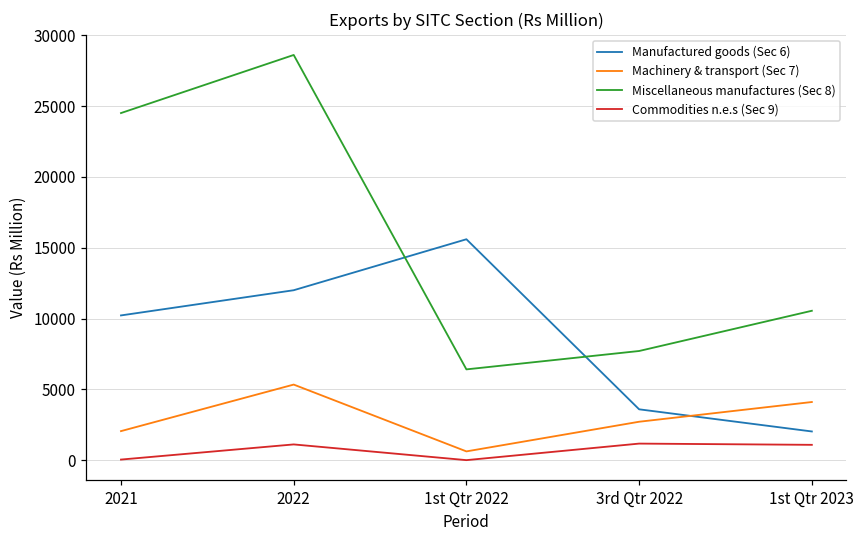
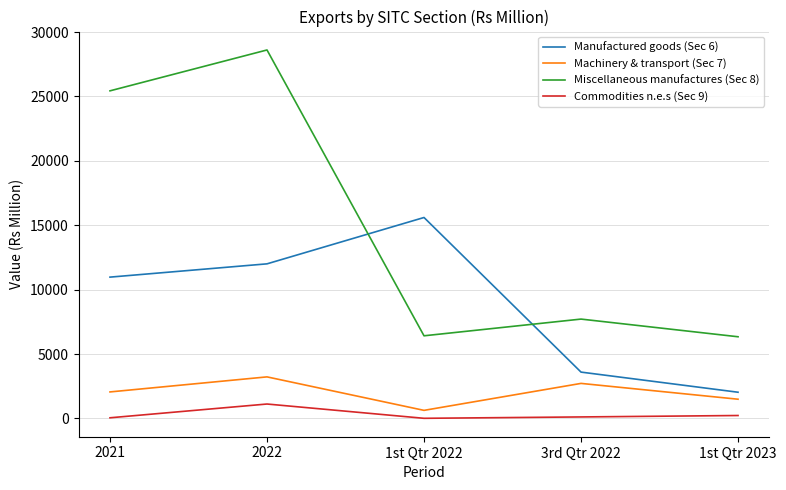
Manufactured goods (Sec 6), 2021: 10200 -> 11000
Miscellaneous manufactures (Sec 8), 2021: 24500 -> 25400
Machinery & transport (Sec 7), 2022: 5300 -> 3200
Commodities n.e.s (Sec 9), 3rd Qtr 2022: 1200 -> 100
Machinery & transport (Sec 7), 1st Qtr 2023: 4100 -> 1500
Miscellaneous manufactures (Sec 8), 1st Qtr 2023: 10600 -> 6300
Commodities n.e.s (Sec 9), 1st Qtr 2023: 1100 -> 200
